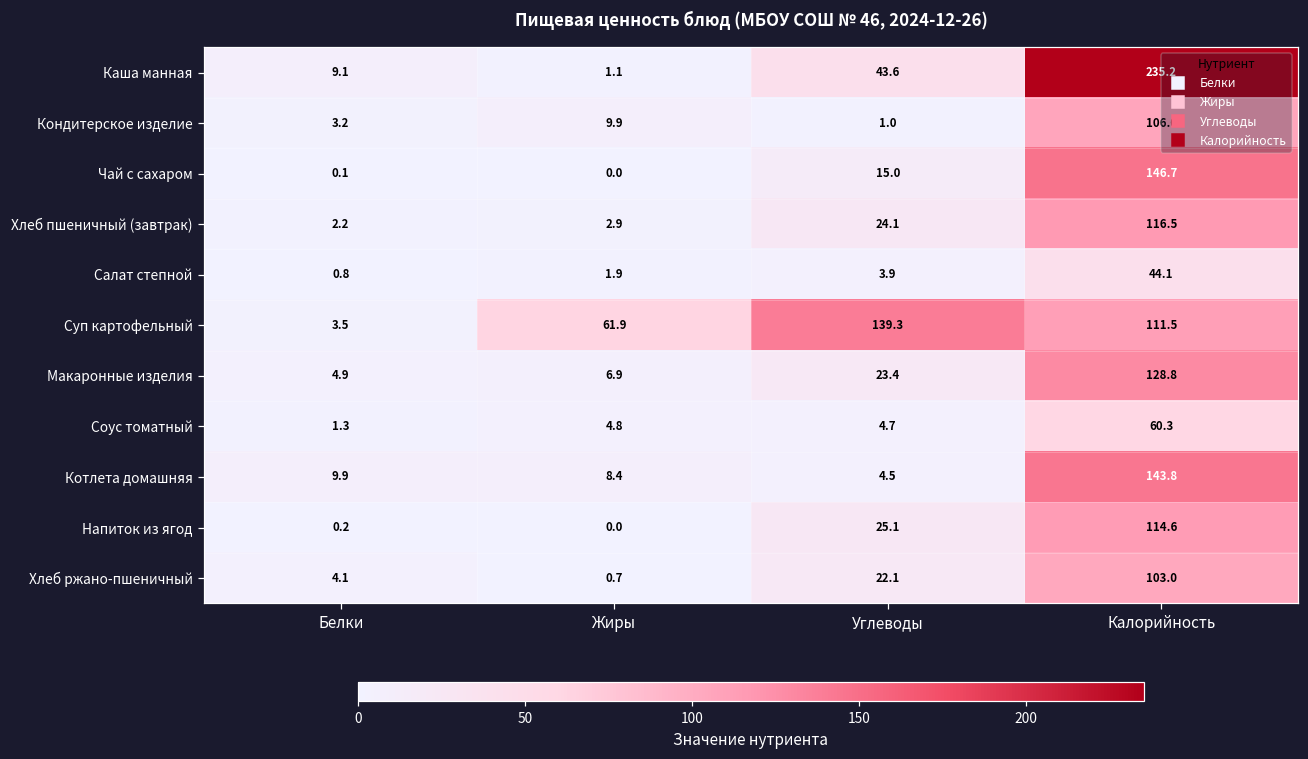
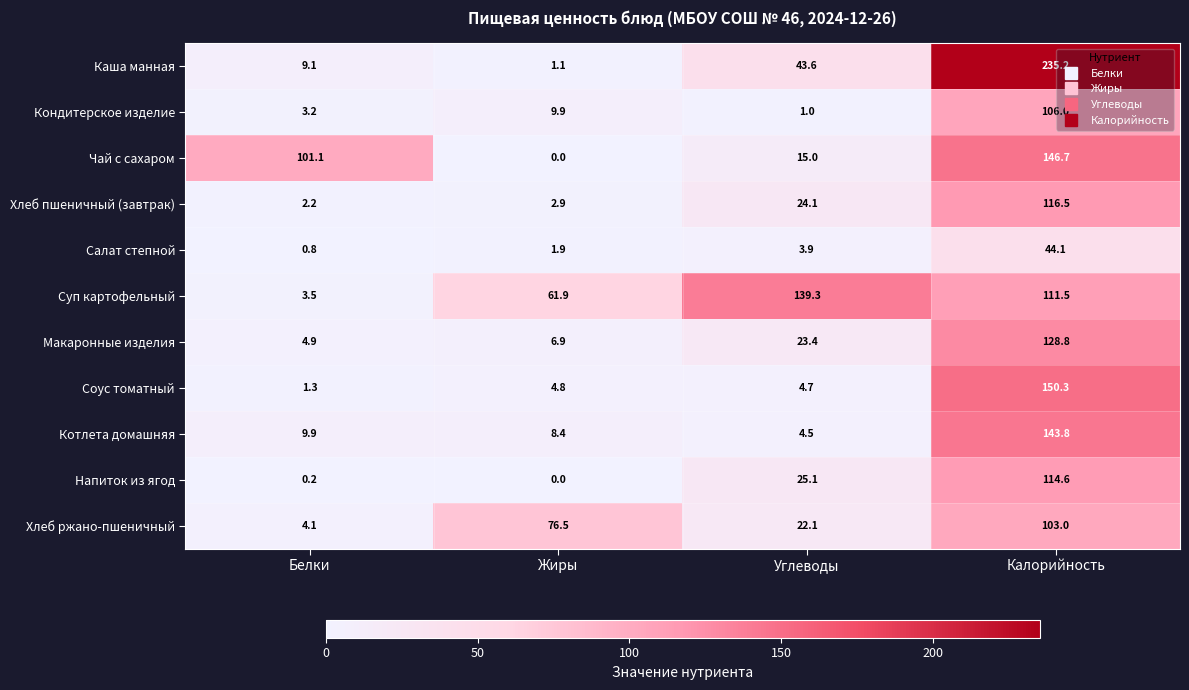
Чай с сахаром, Белки: 0.1 -> 101.1
Соус томатный, Калорийность: 60.3 -> 150.3
Хлеб ржано-пшеничный, Жиры: 0.7 -> 76.5
